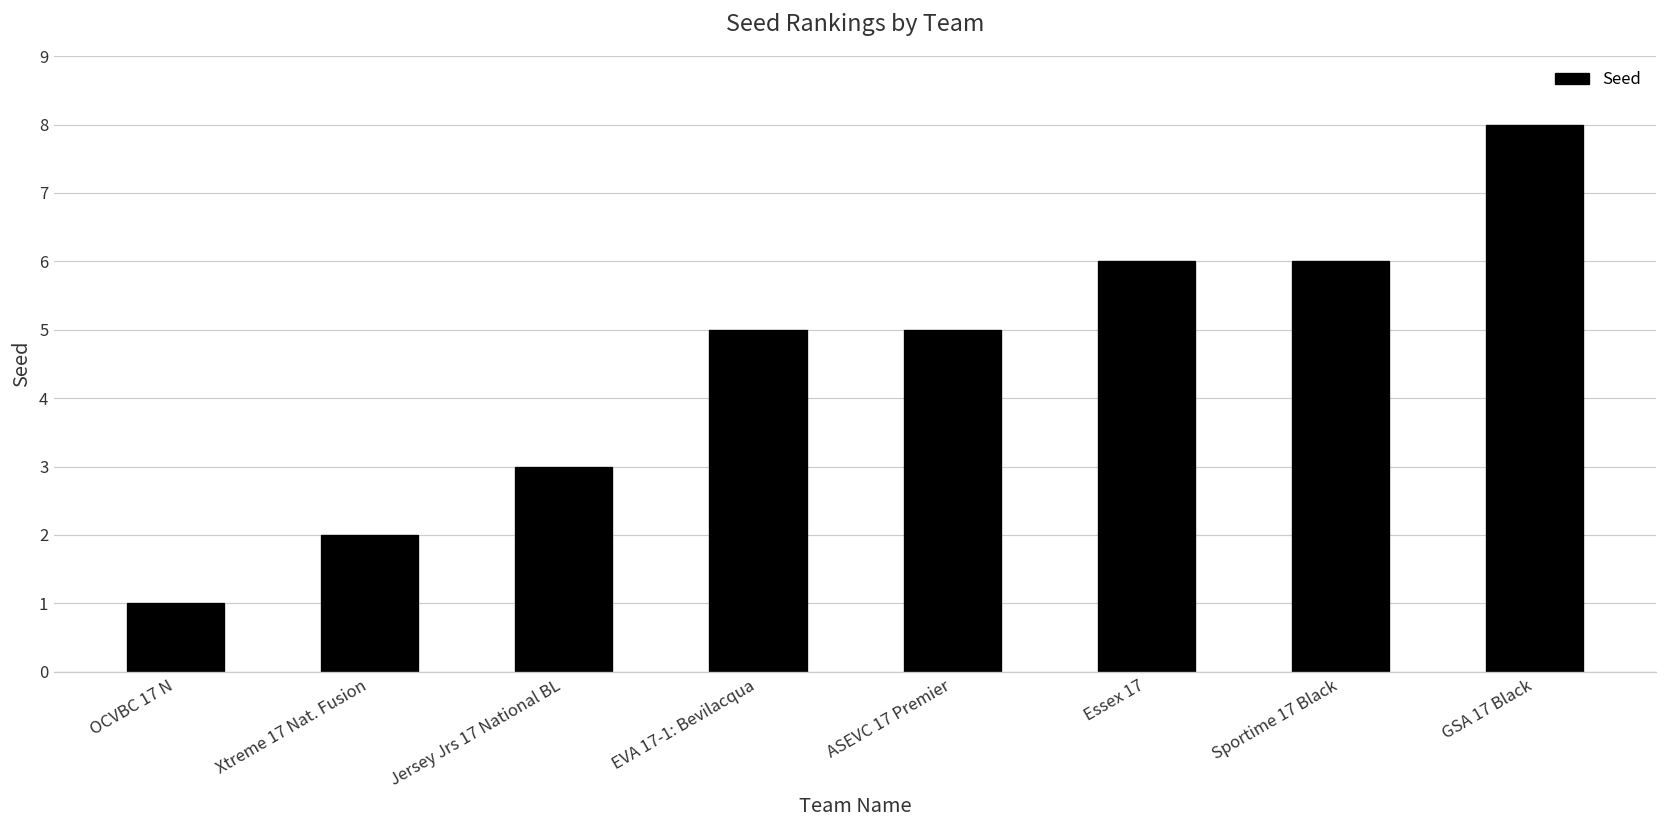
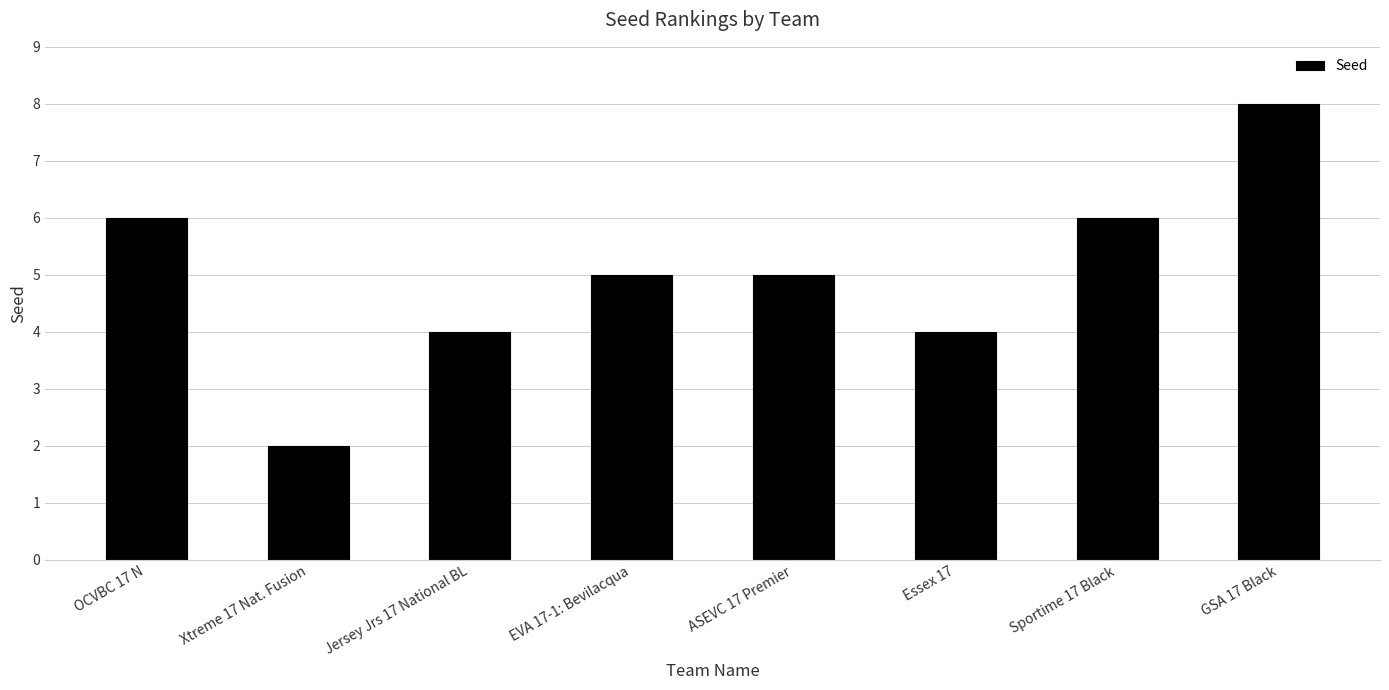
OCVBC 17 N: 1 -> 6
Jersey Jrs 17 National BL: 3 -> 4
Essex 17: 6 -> 4
